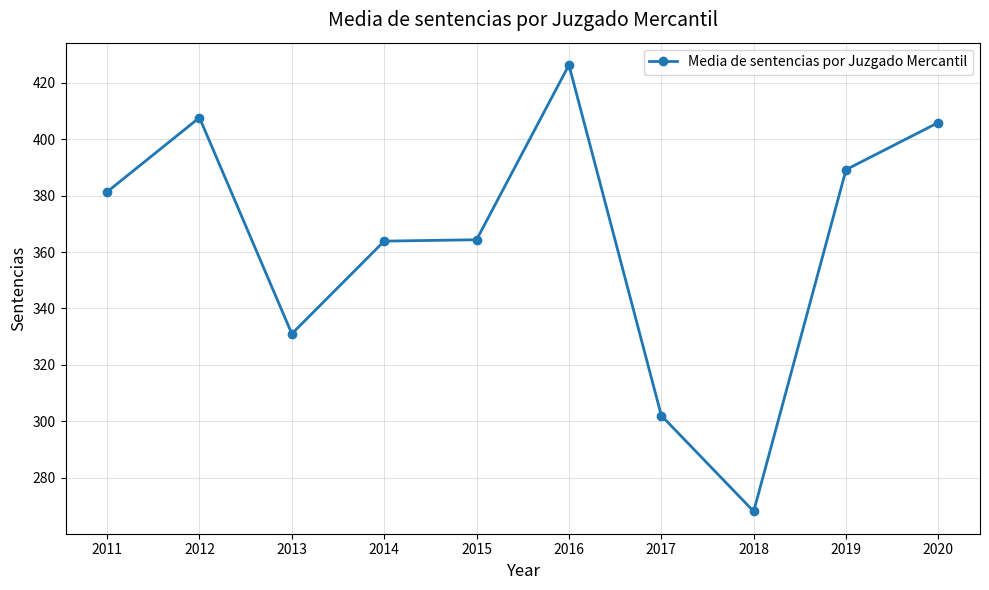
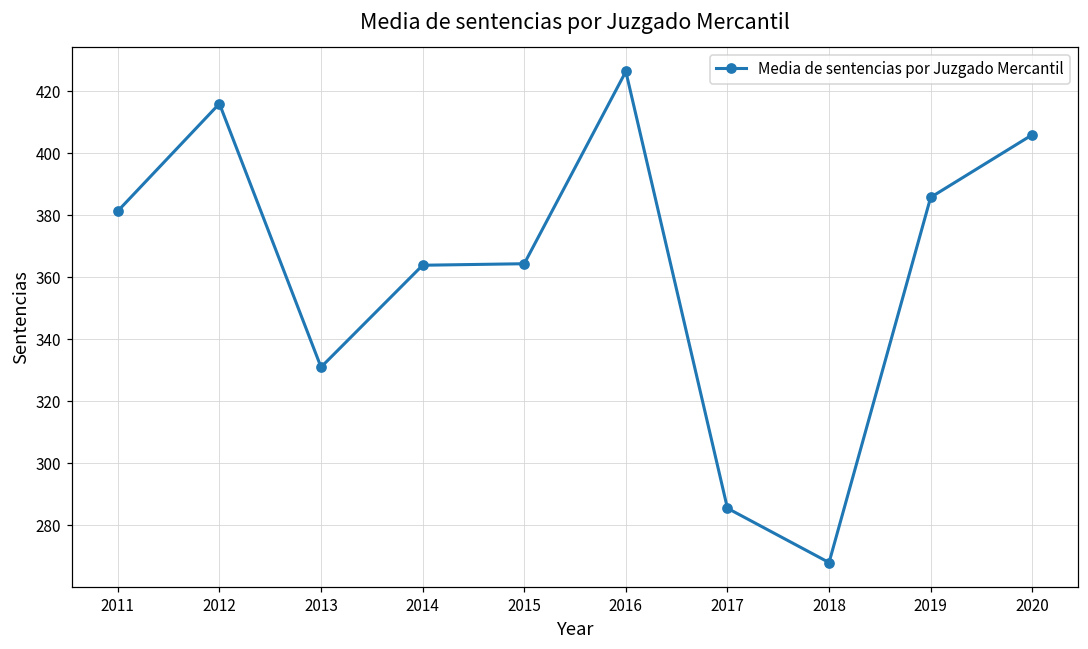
2012: 408 -> 416
2017: 302 -> 286
2019: 389 -> 386
